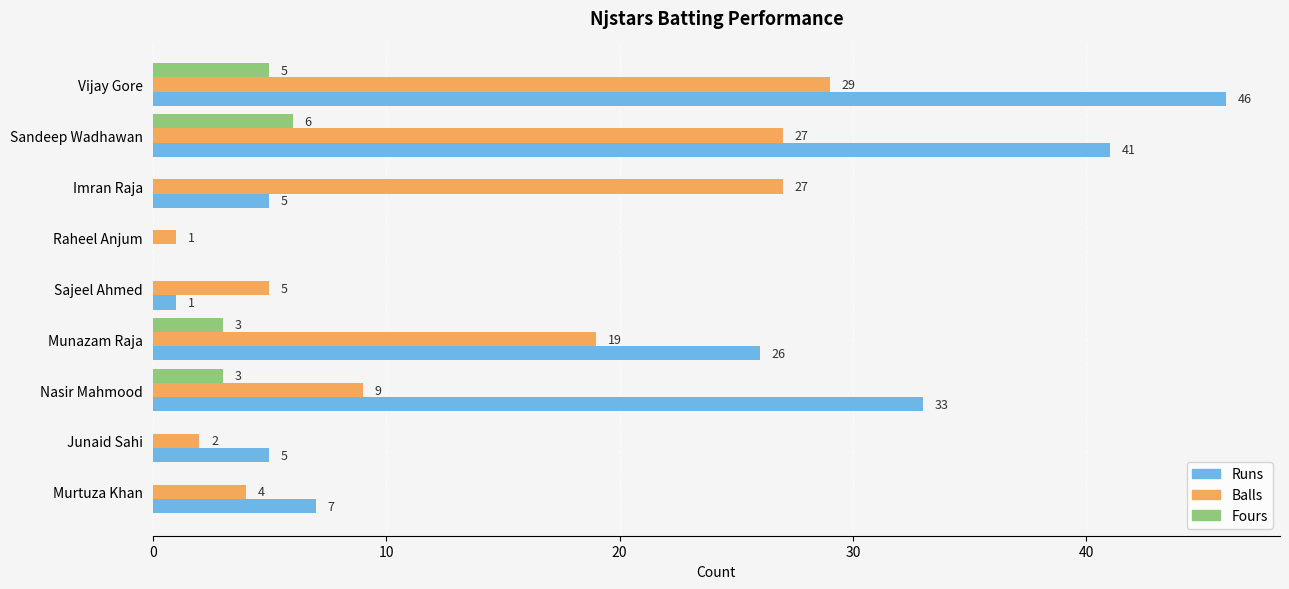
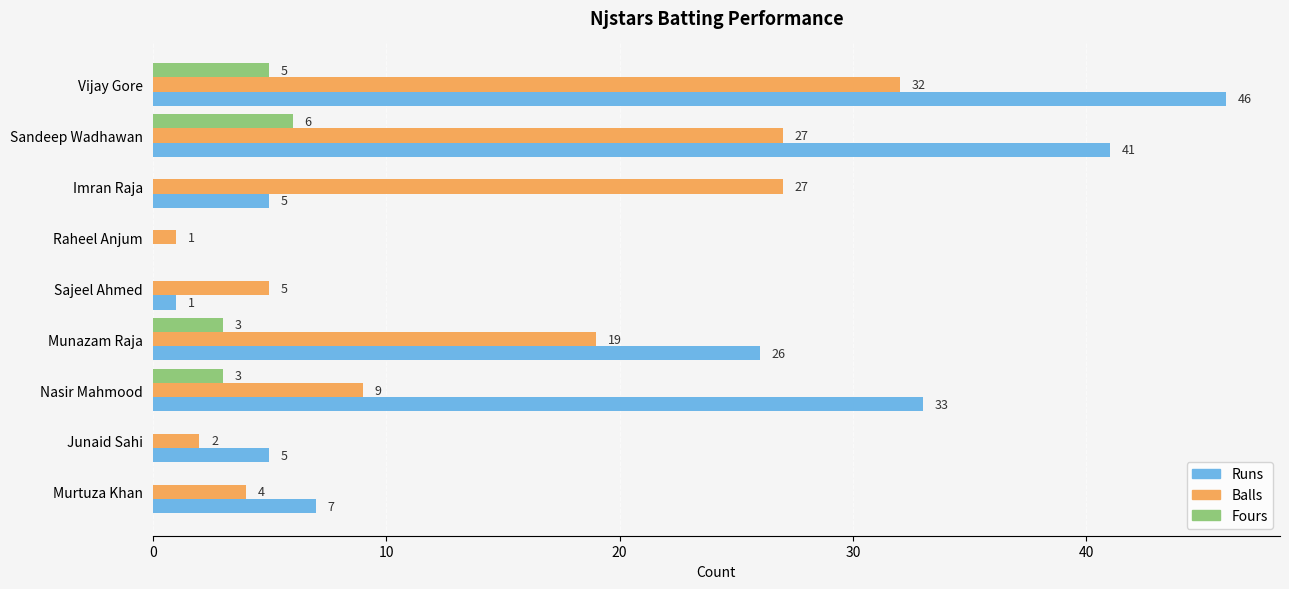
Balls, Vijay Gore: 29 -> 32
